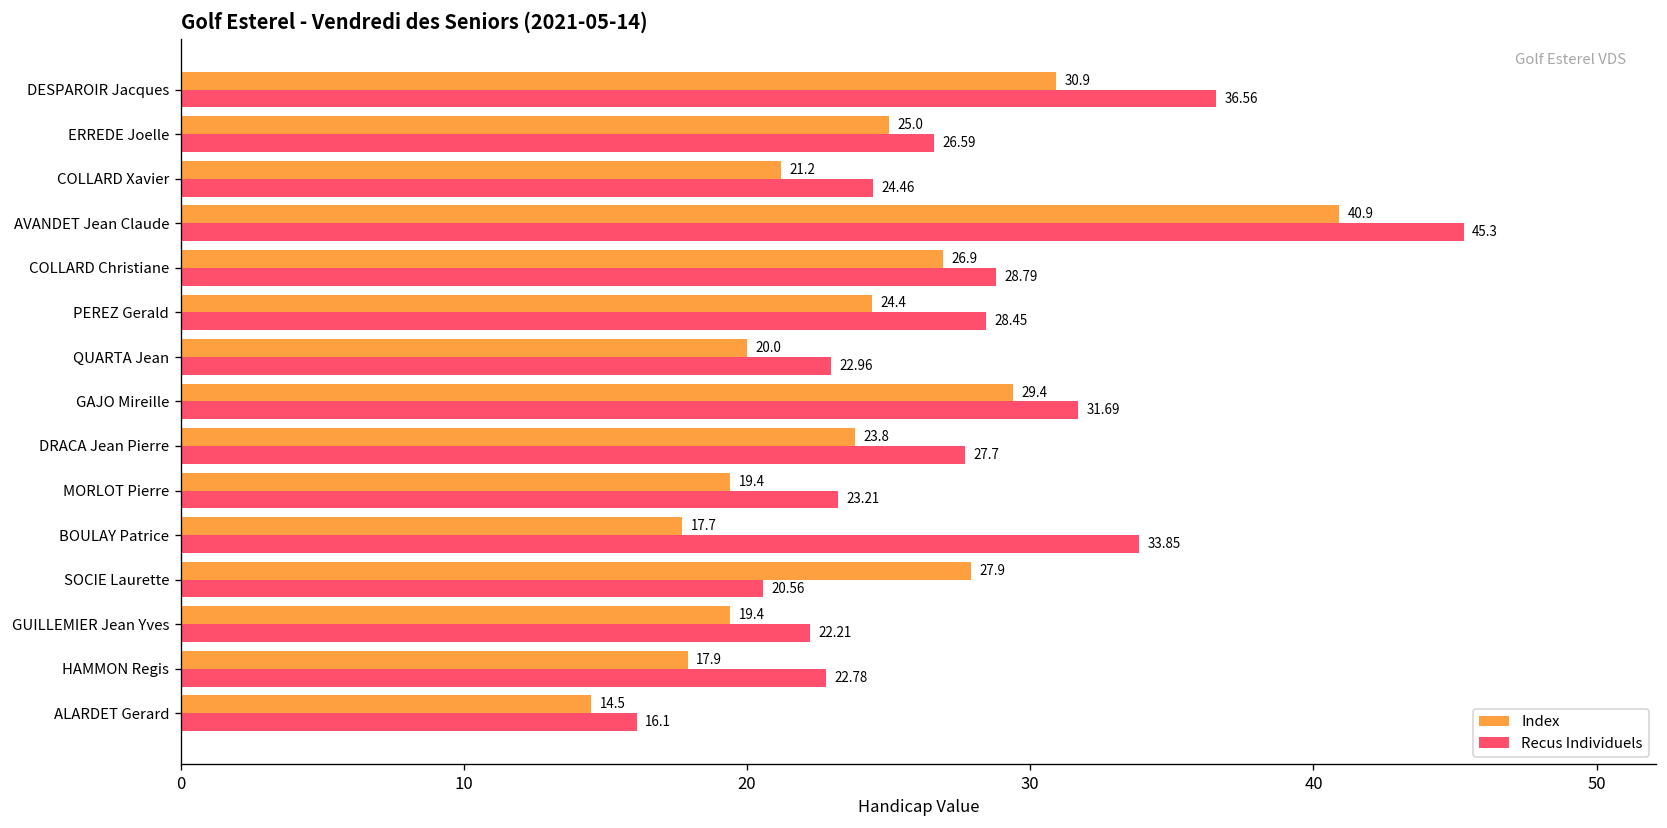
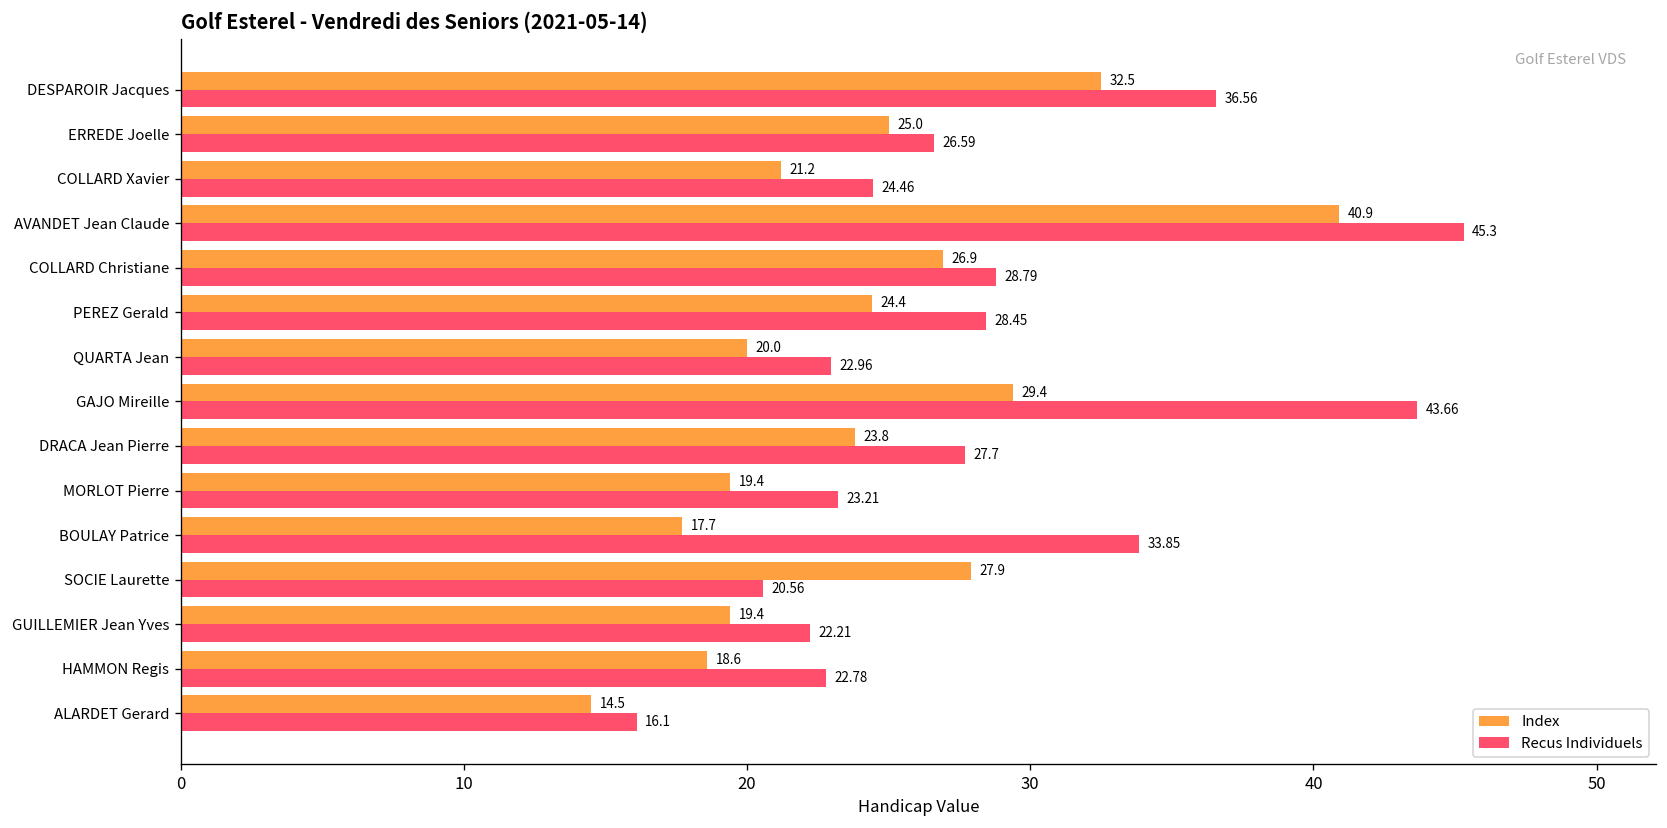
Index, DESPAROIR Jacques: 30.9 -> 32.5
Recus Individuels, GAJO Mireille: 31.69 -> 43.66
Index, HAMMON Regis: 17.9 -> 18.6
